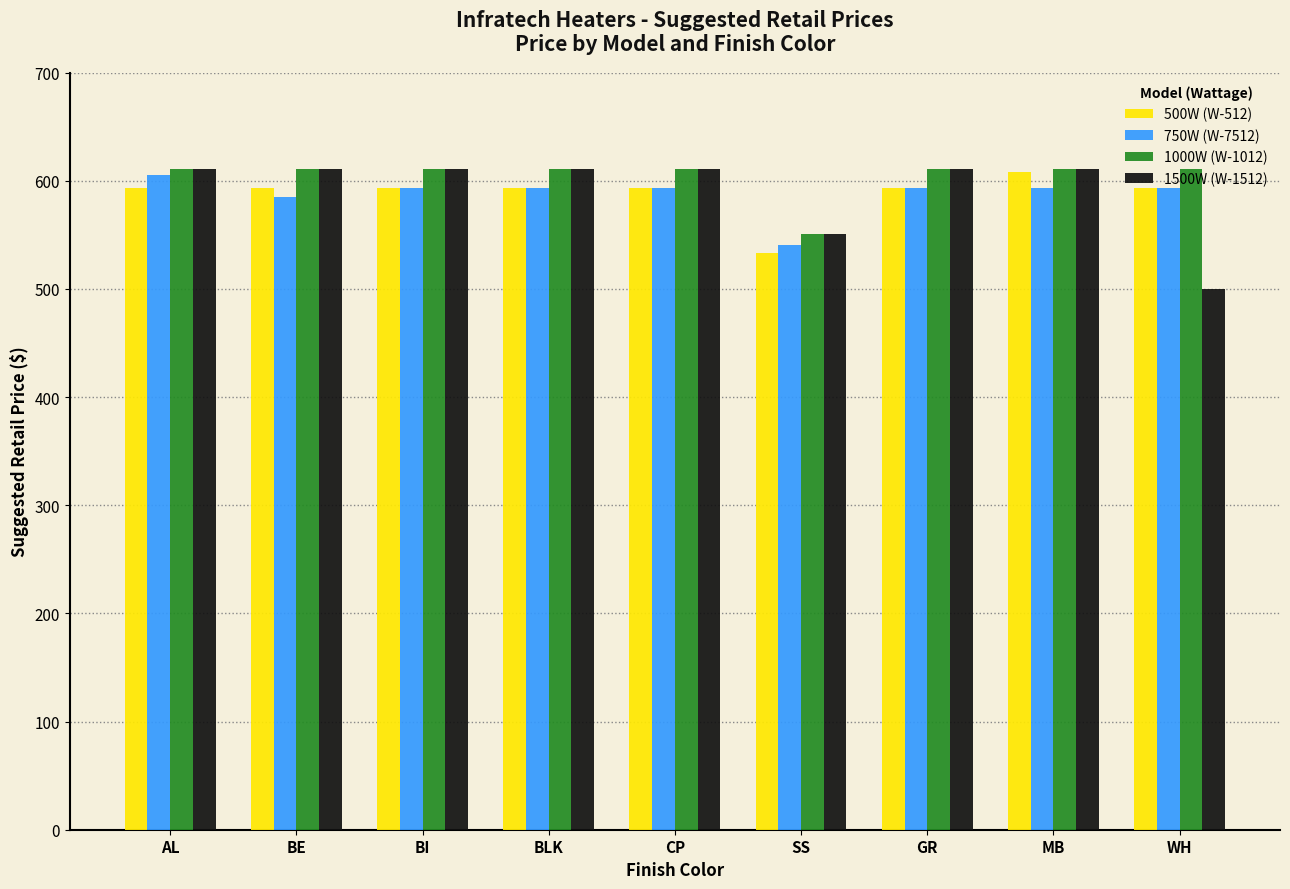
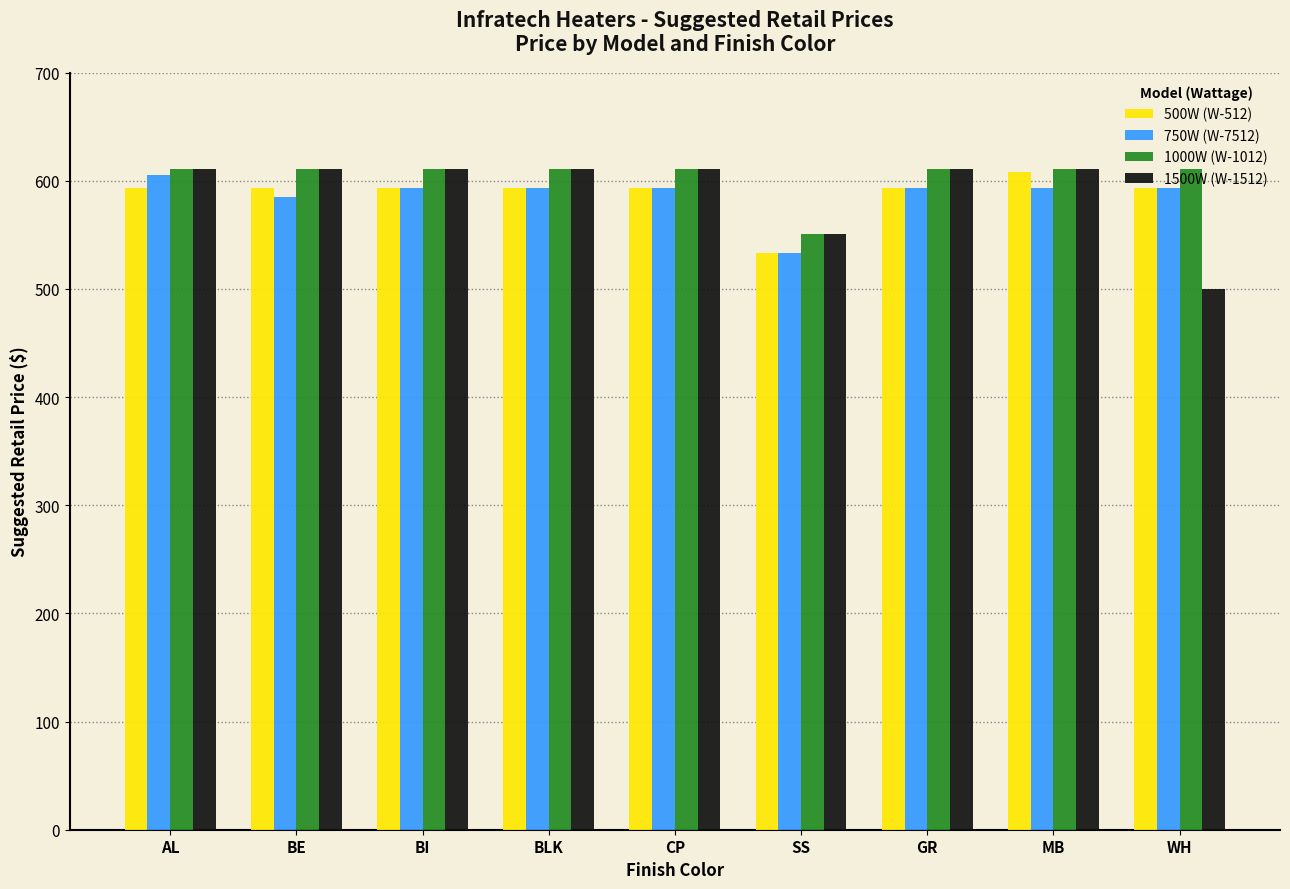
750W (W-7512), SS: 541 -> 533
